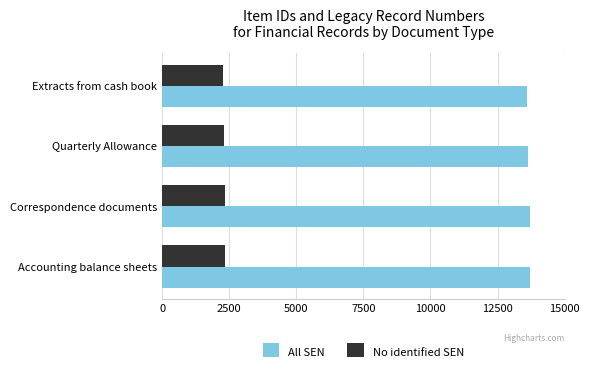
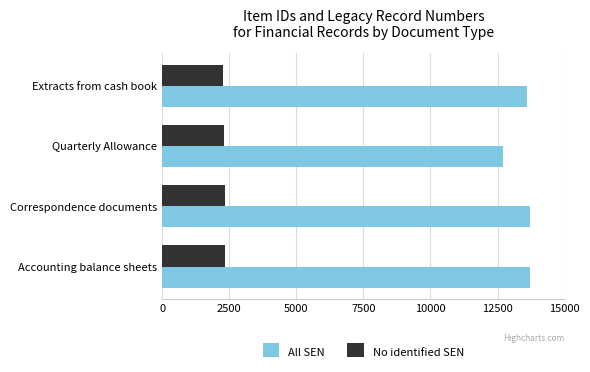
All SEN, Quarterly Allowance: 13600 -> 12700
